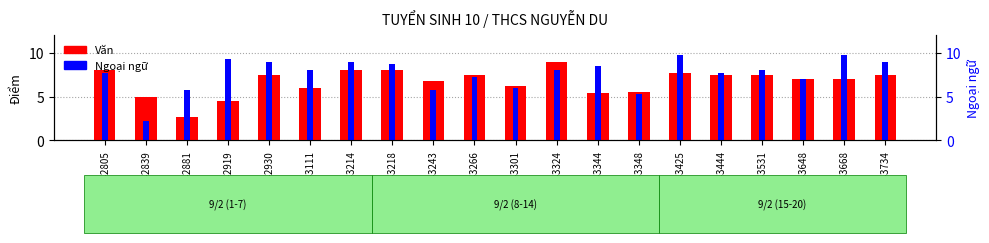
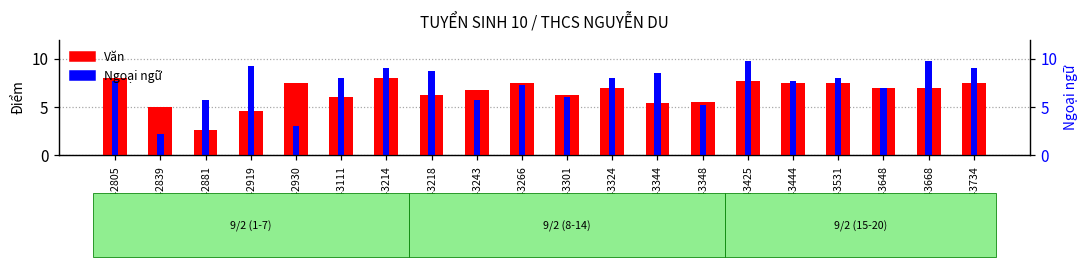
Ngoại ngữ, 142930: 9 -> 3
Văn, 143218: 8 -> 6
Văn, 143324: 9 -> 7
